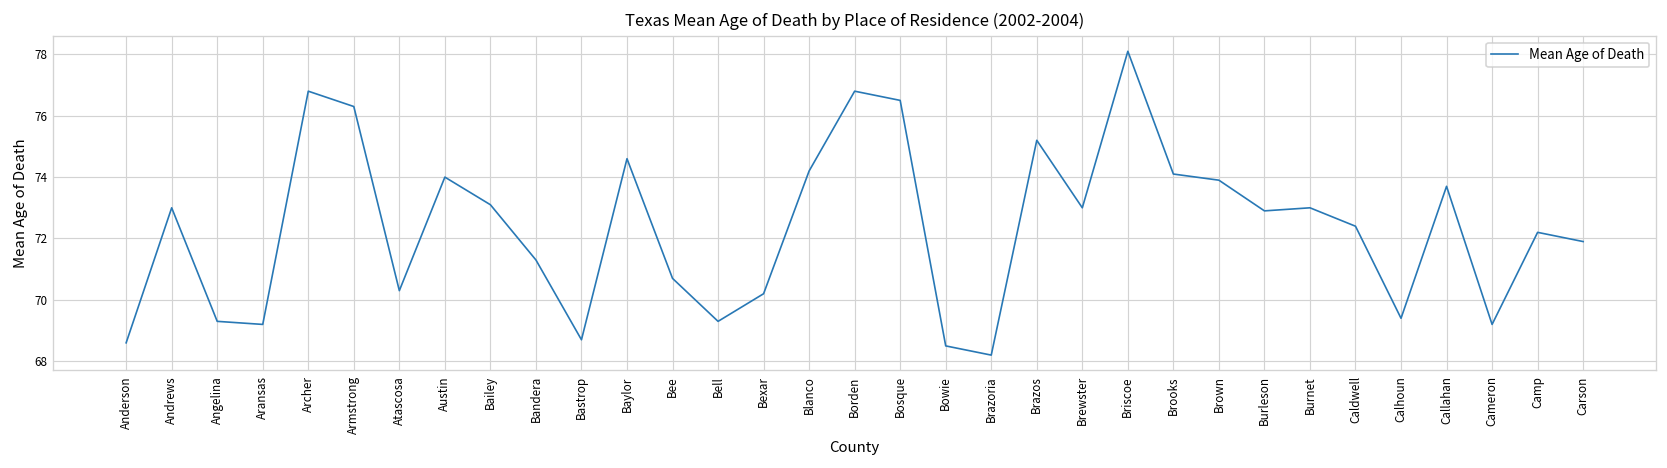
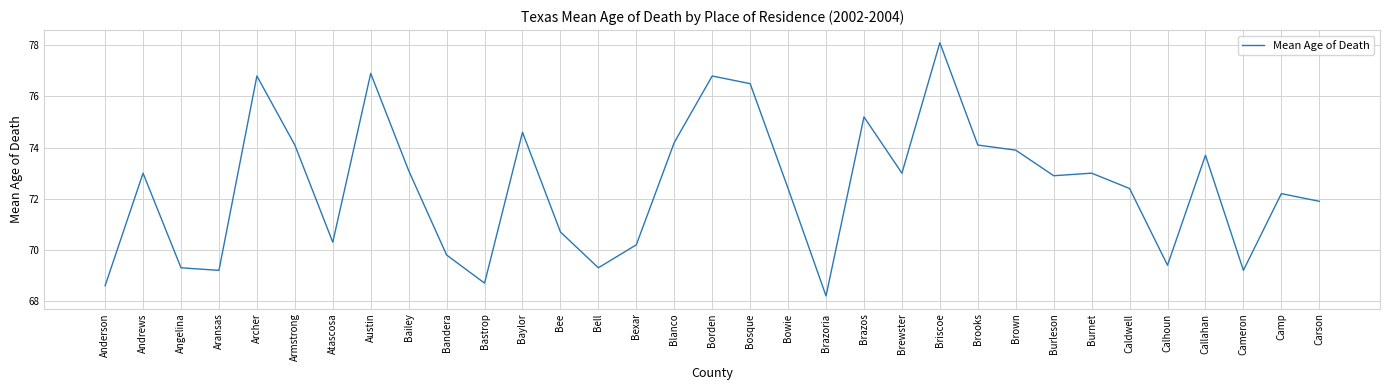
Armstrong: 76.3 -> 74.1
Austin: 74.0 -> 76.9
Bandera: 71.3 -> 69.8
Bowie: 68.5 -> 72.4
